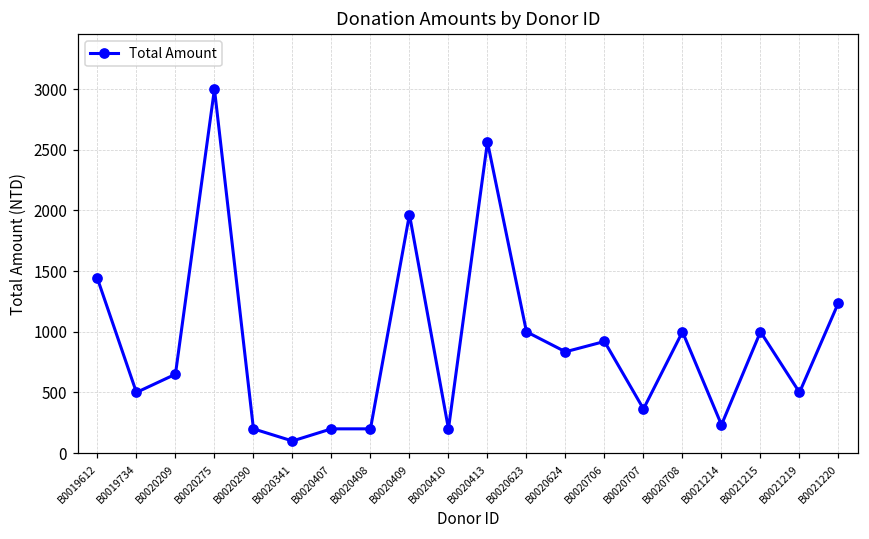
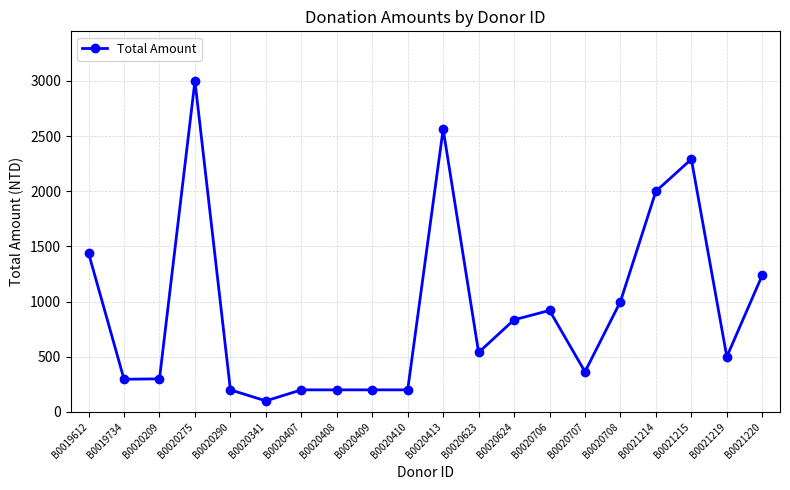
B0019734: 500 -> 300
B0020209: 650 -> 300
B0020409: 1970 -> 200
B0020623: 1000 -> 540
B0021214: 230 -> 2000
B0021215: 1000 -> 2290
